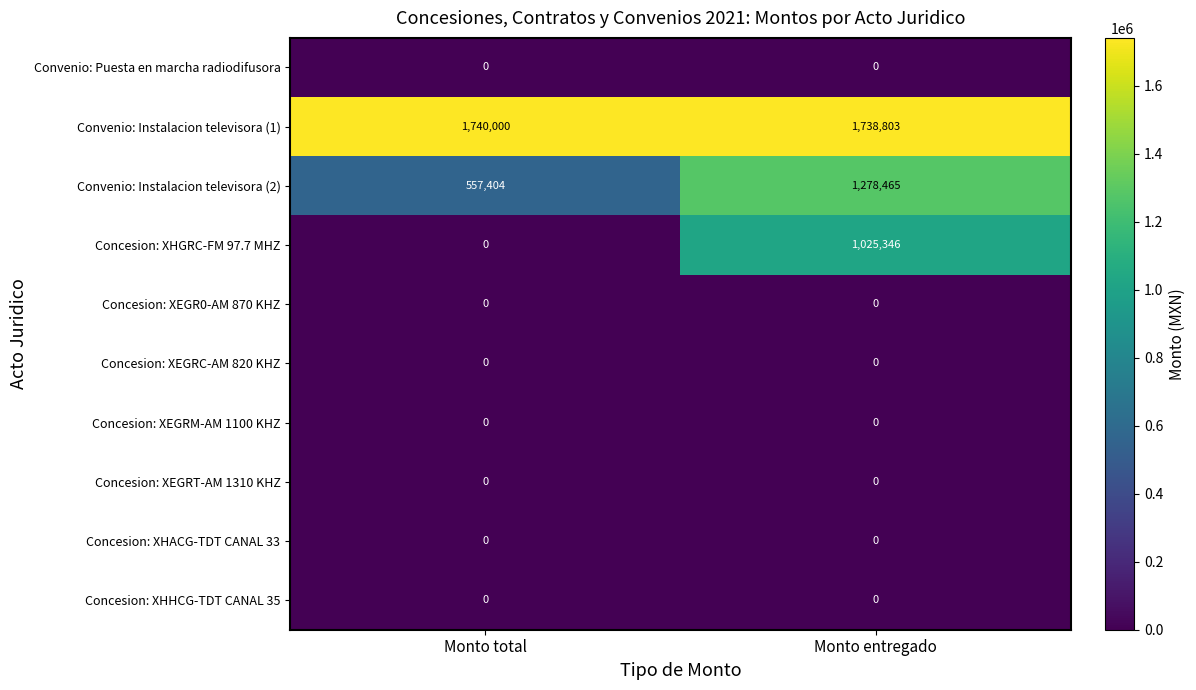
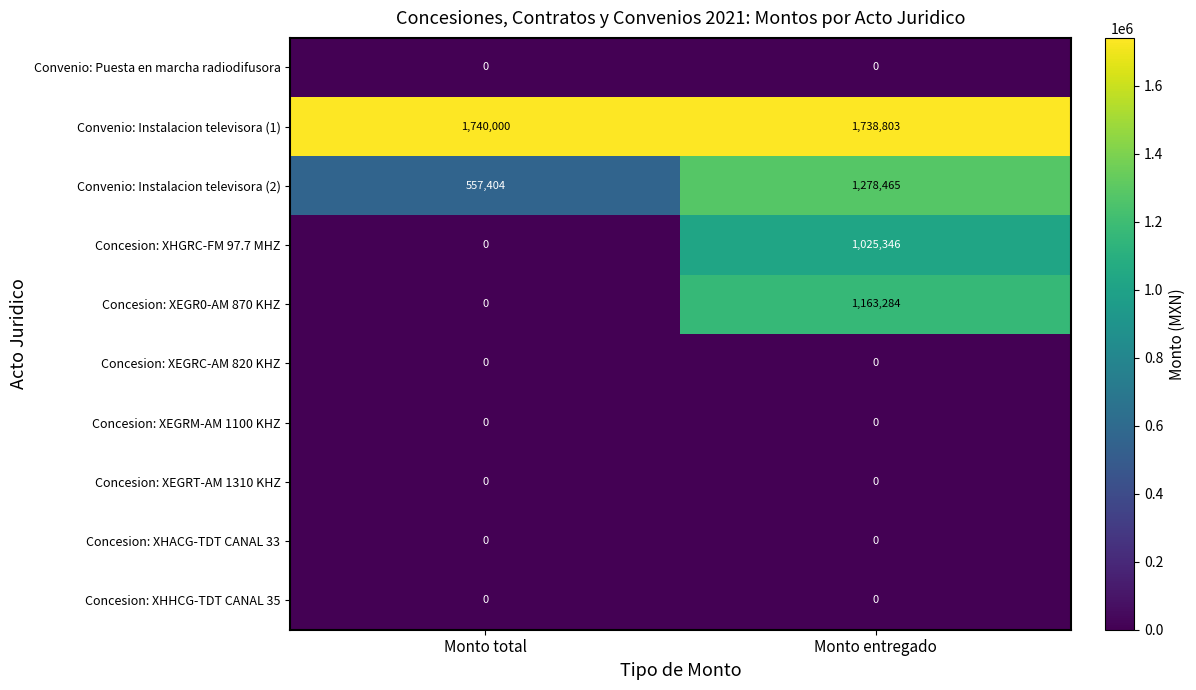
Concesion: XEGR0-AM 870 KHZ, Monto entregado: 0 -> 1,163,284
